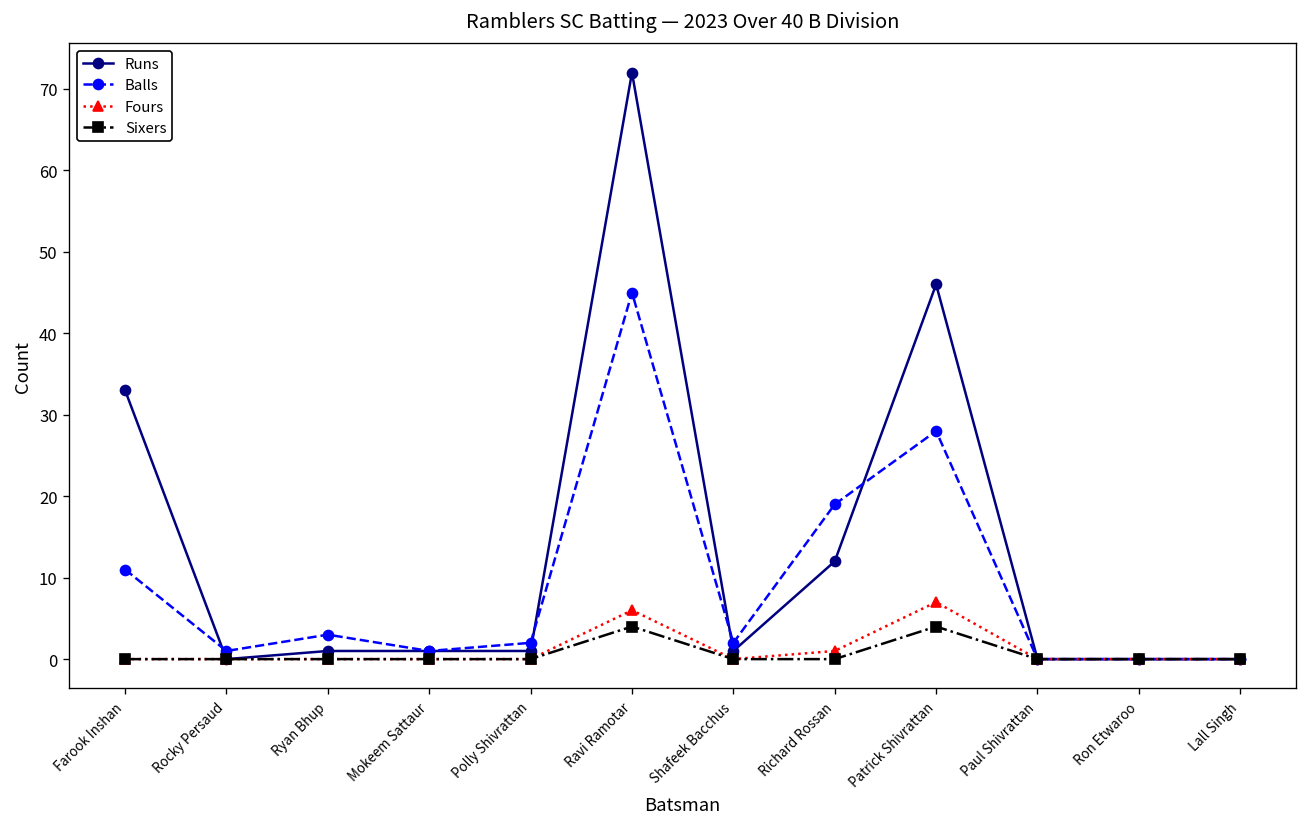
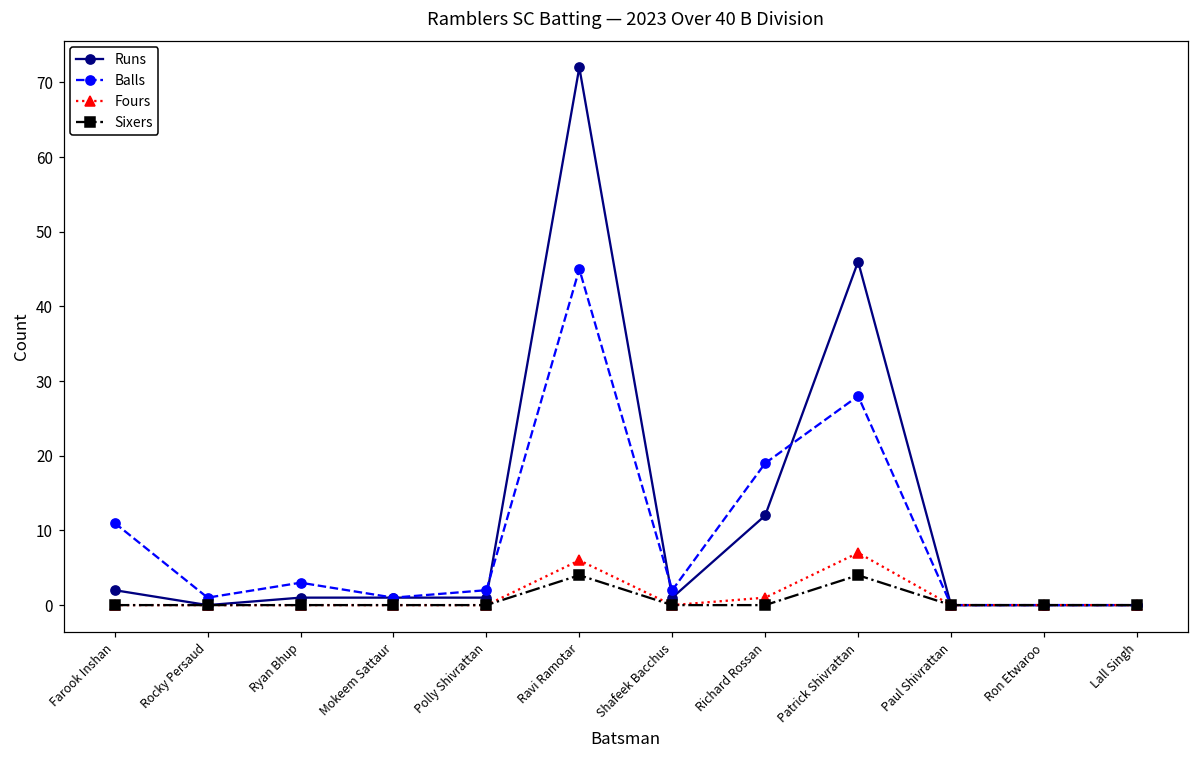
Runs, Farook Inshan: 33 -> 2
